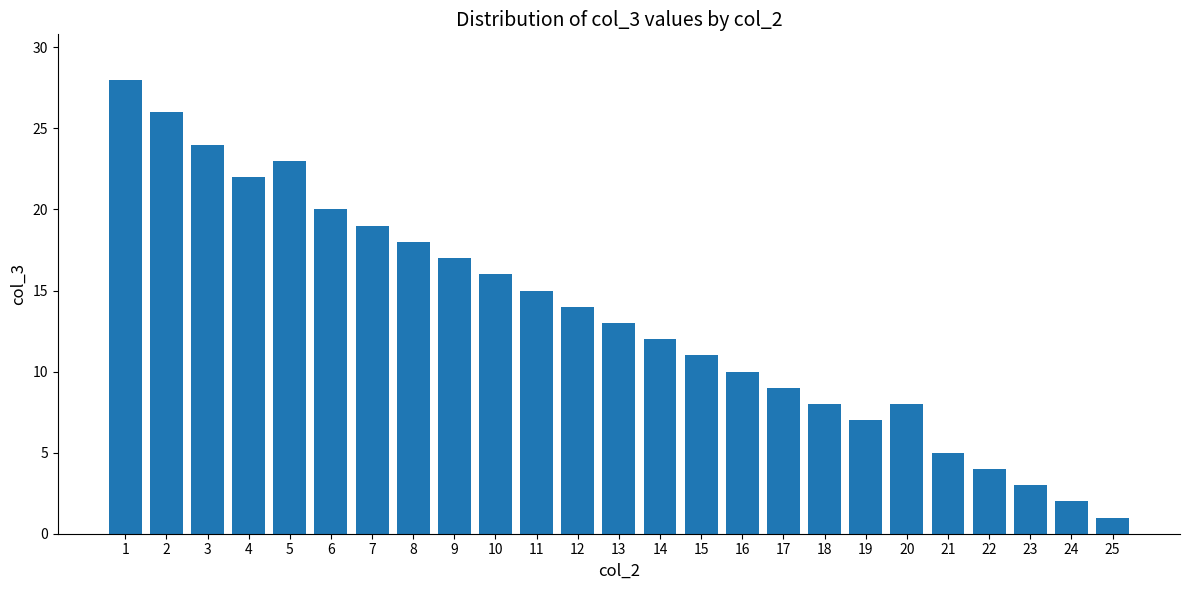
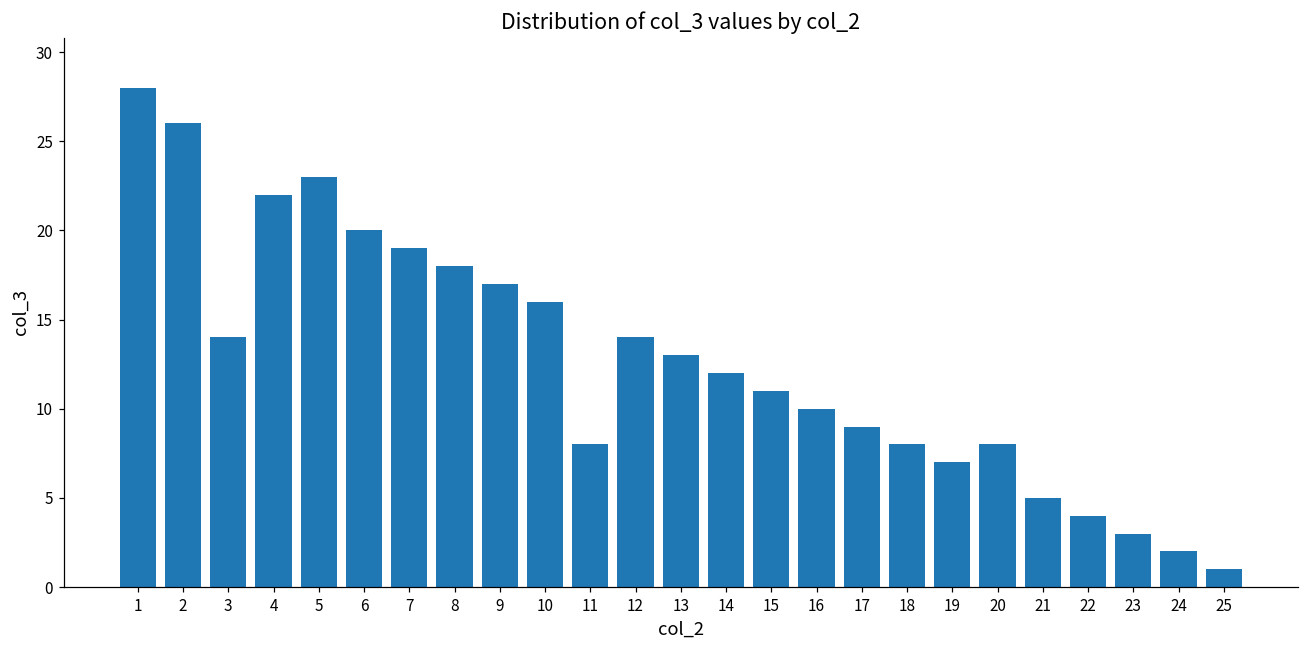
3: 24 -> 14
11: 15 -> 8
